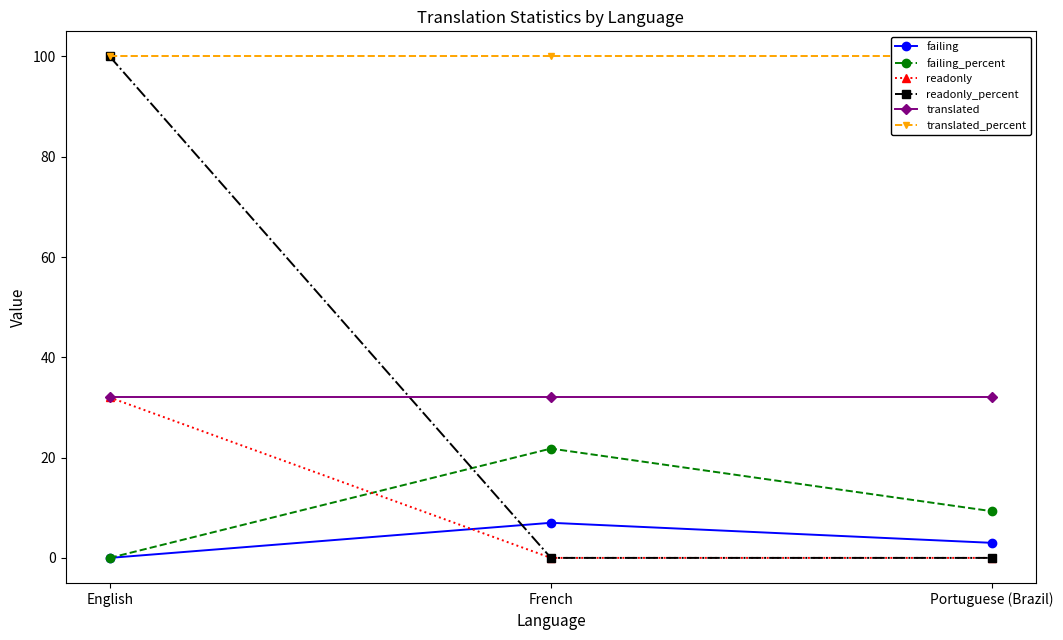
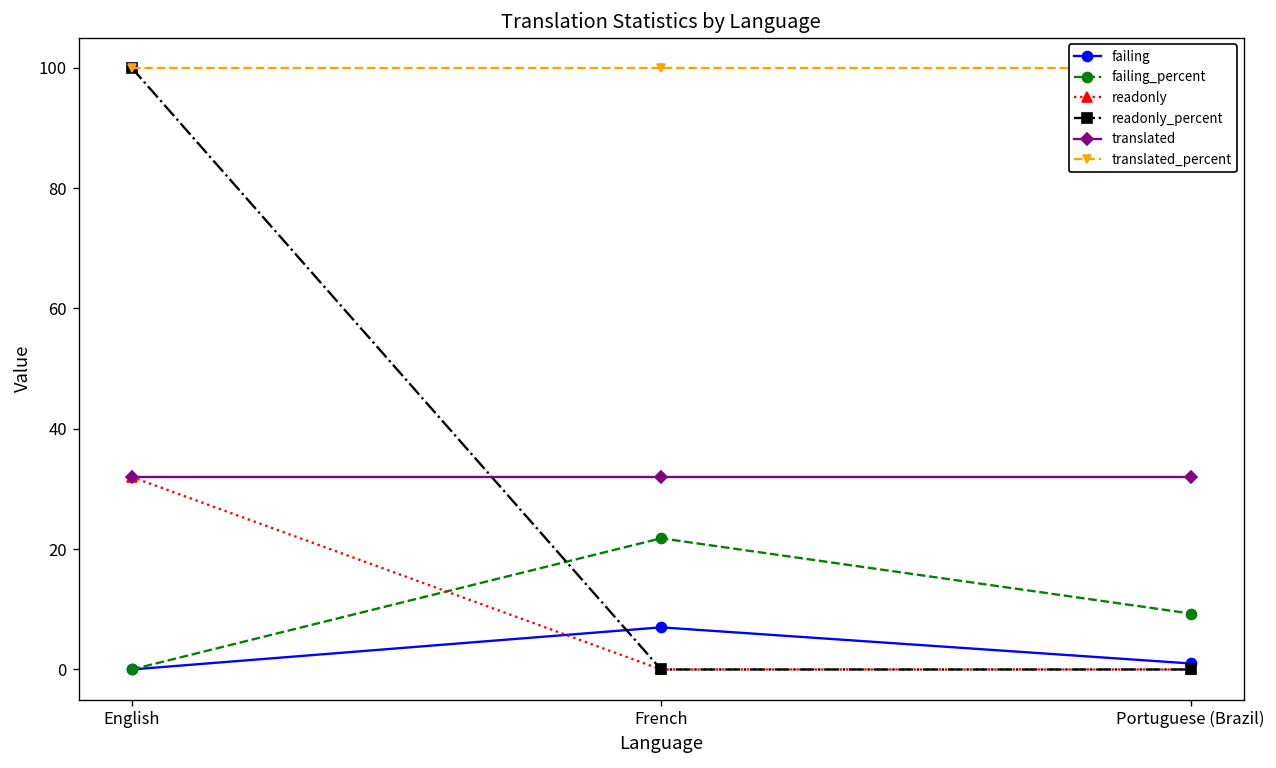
failing, Portuguese (Brazil): 3 -> 1
